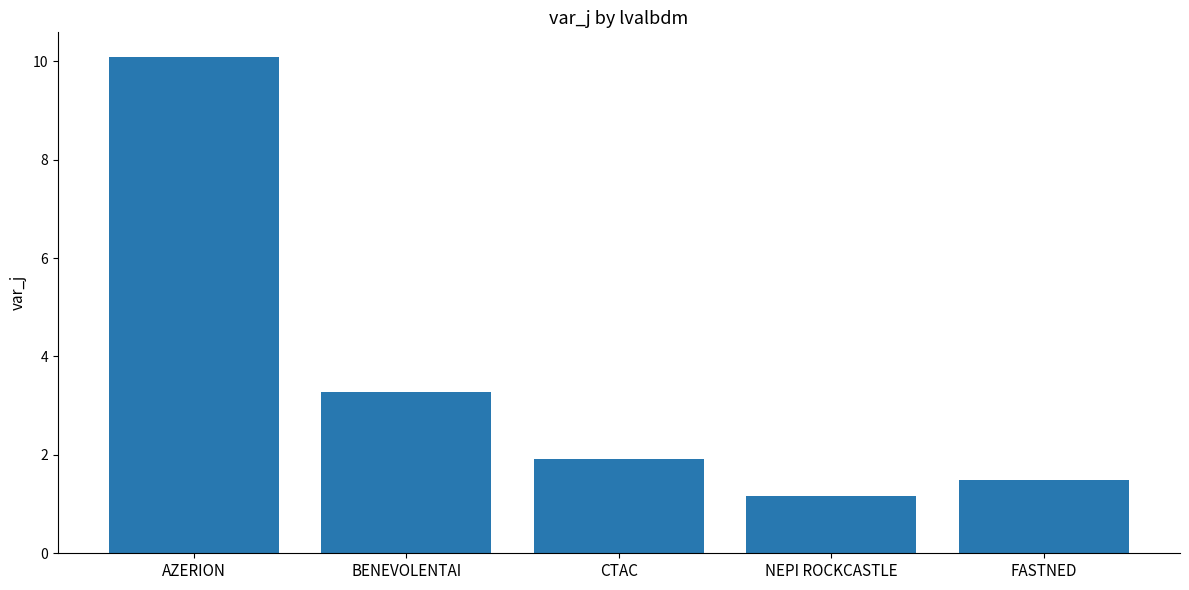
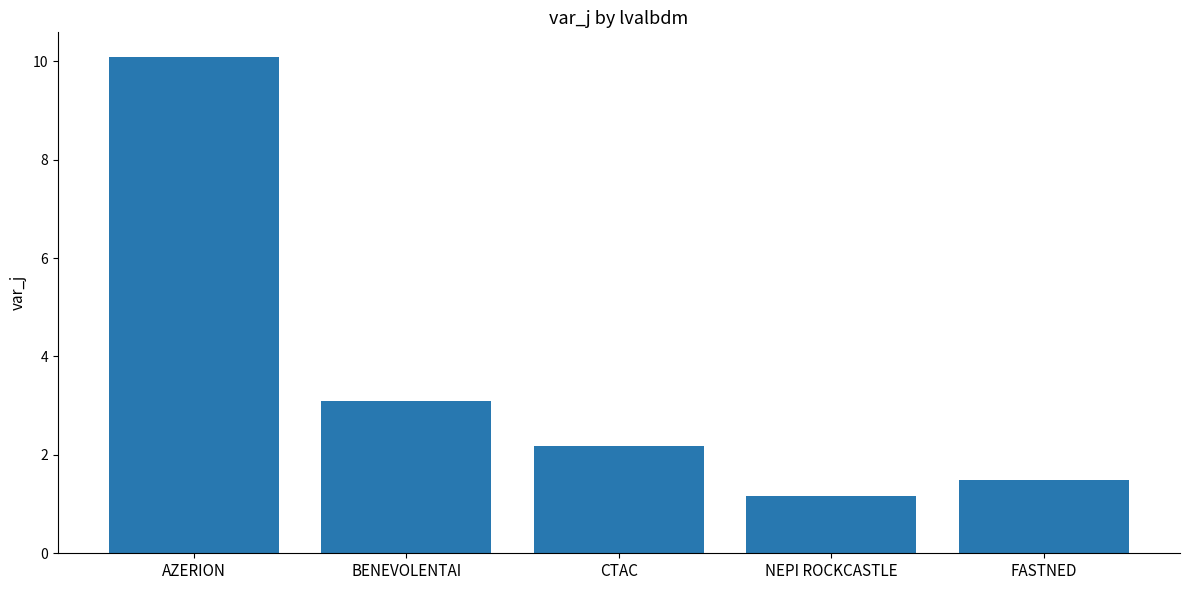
BENEVOLENTAI: 3.3 -> 3.1
CTAC: 1.9 -> 2.2
